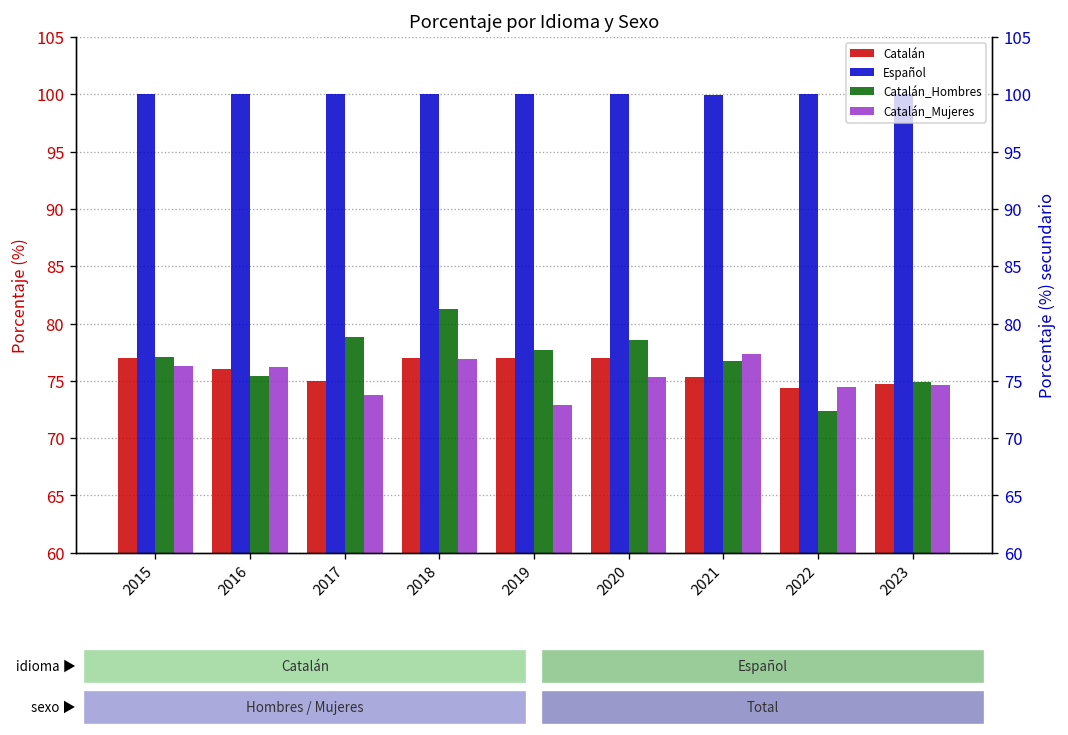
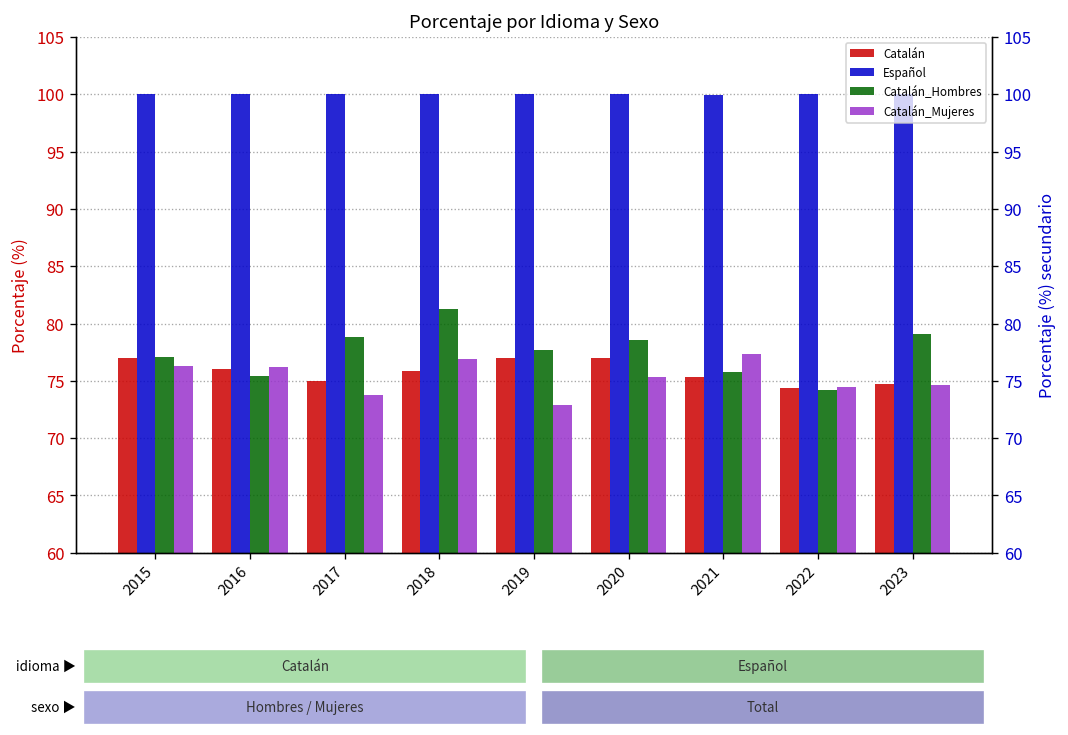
Catalán, 2018: 77 -> 76
Catalán_Hombres, 2021: 77 -> 76
Catalán_Hombres, 2022: 72 -> 74
Catalán_Hombres, 2023: 75 -> 79
